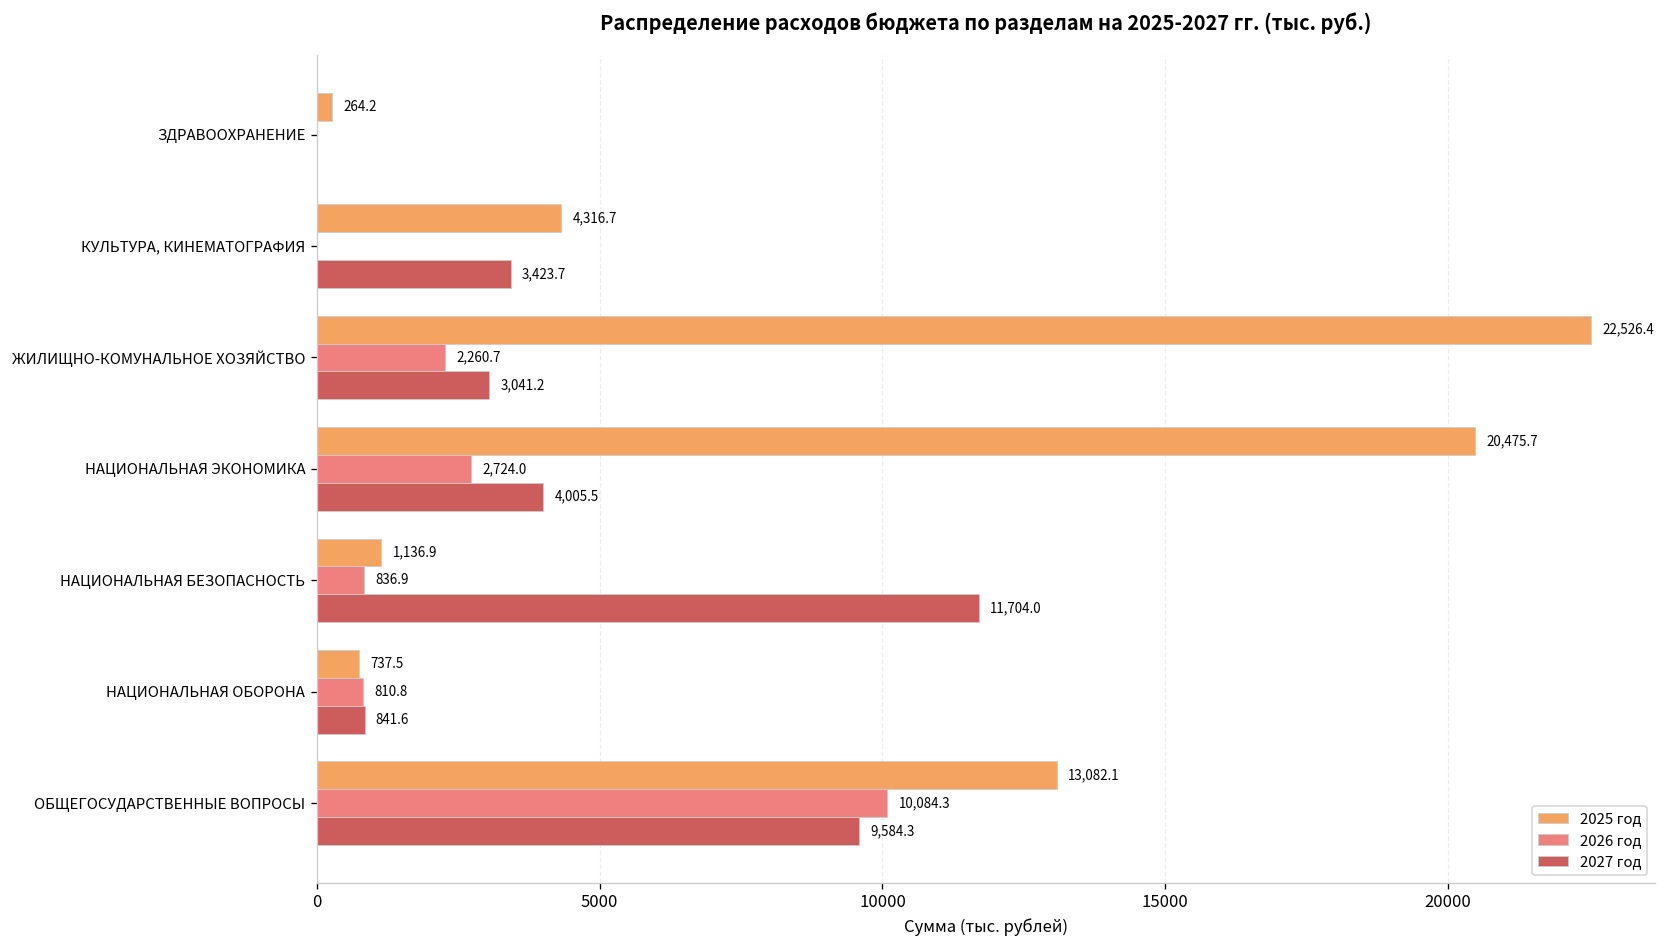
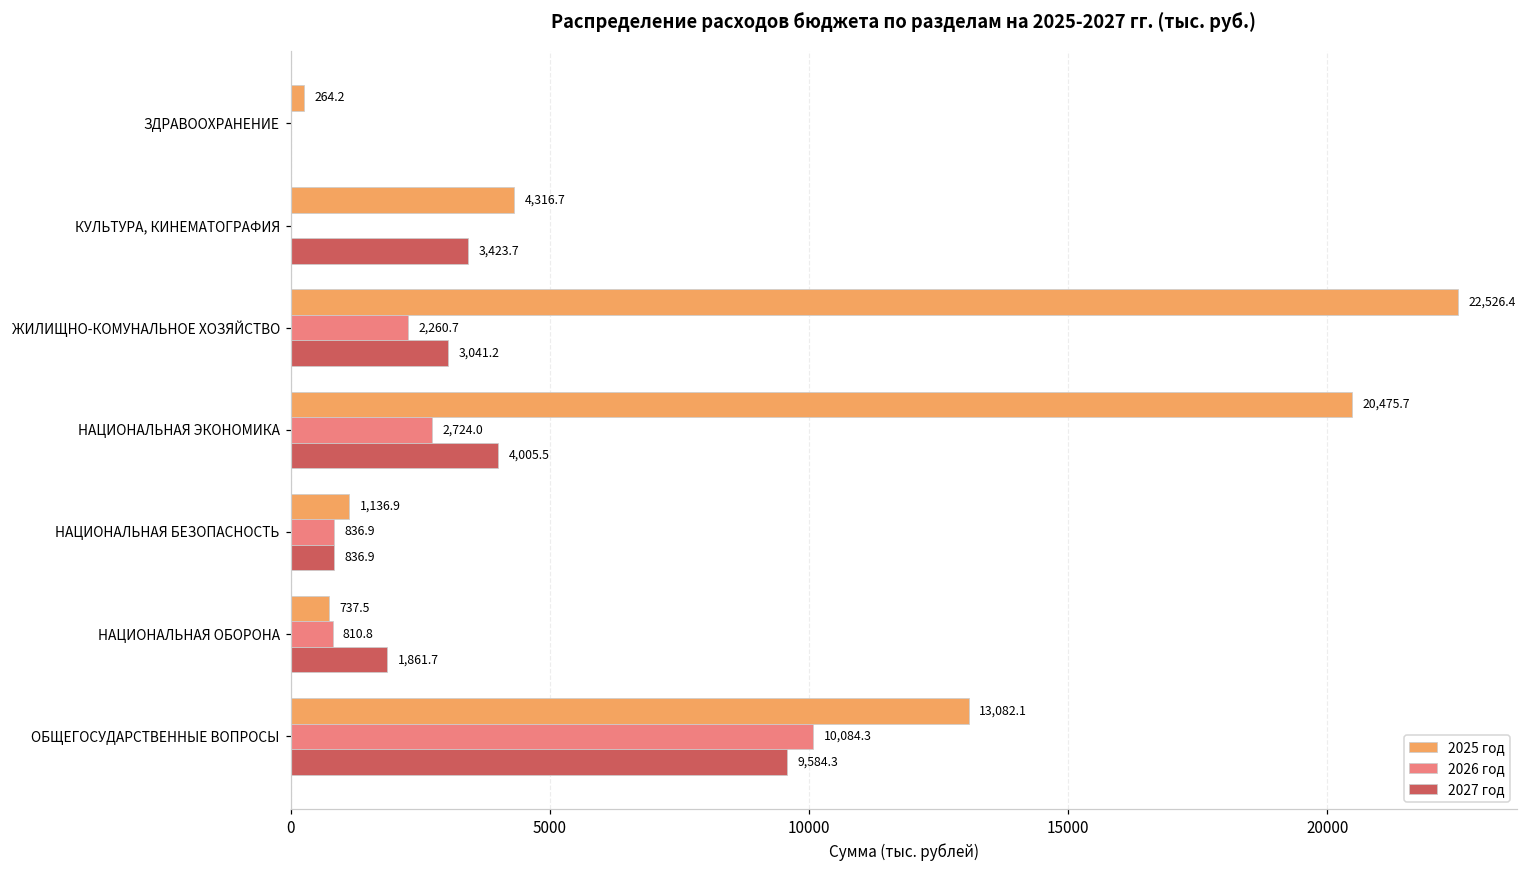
2027 год, НАЦИОНАЛЬНАЯ БЕЗОПАСНОСТЬ: 11,704.0 -> 836.9
2027 год, НАЦИОНАЛЬНАЯ ОБОРОНА: 841.6 -> 1,861.7
